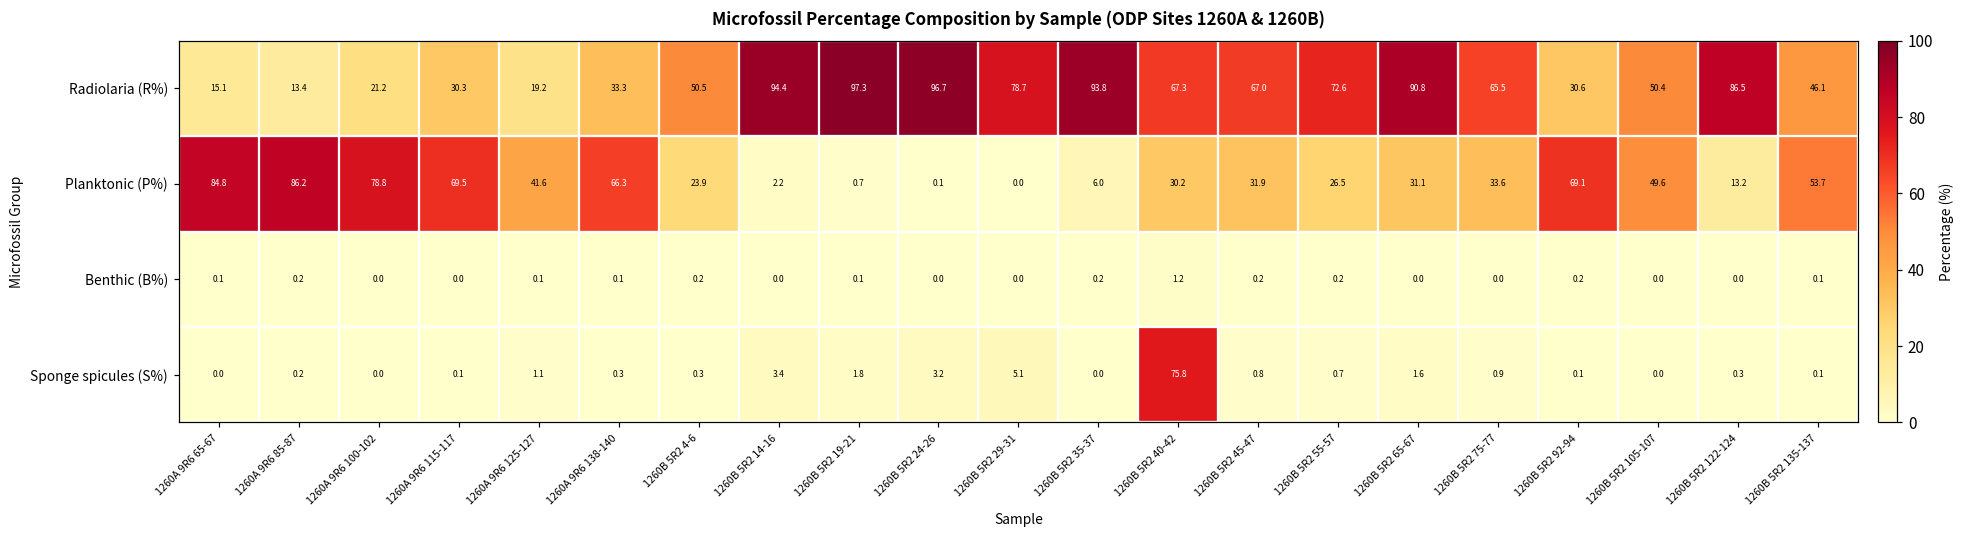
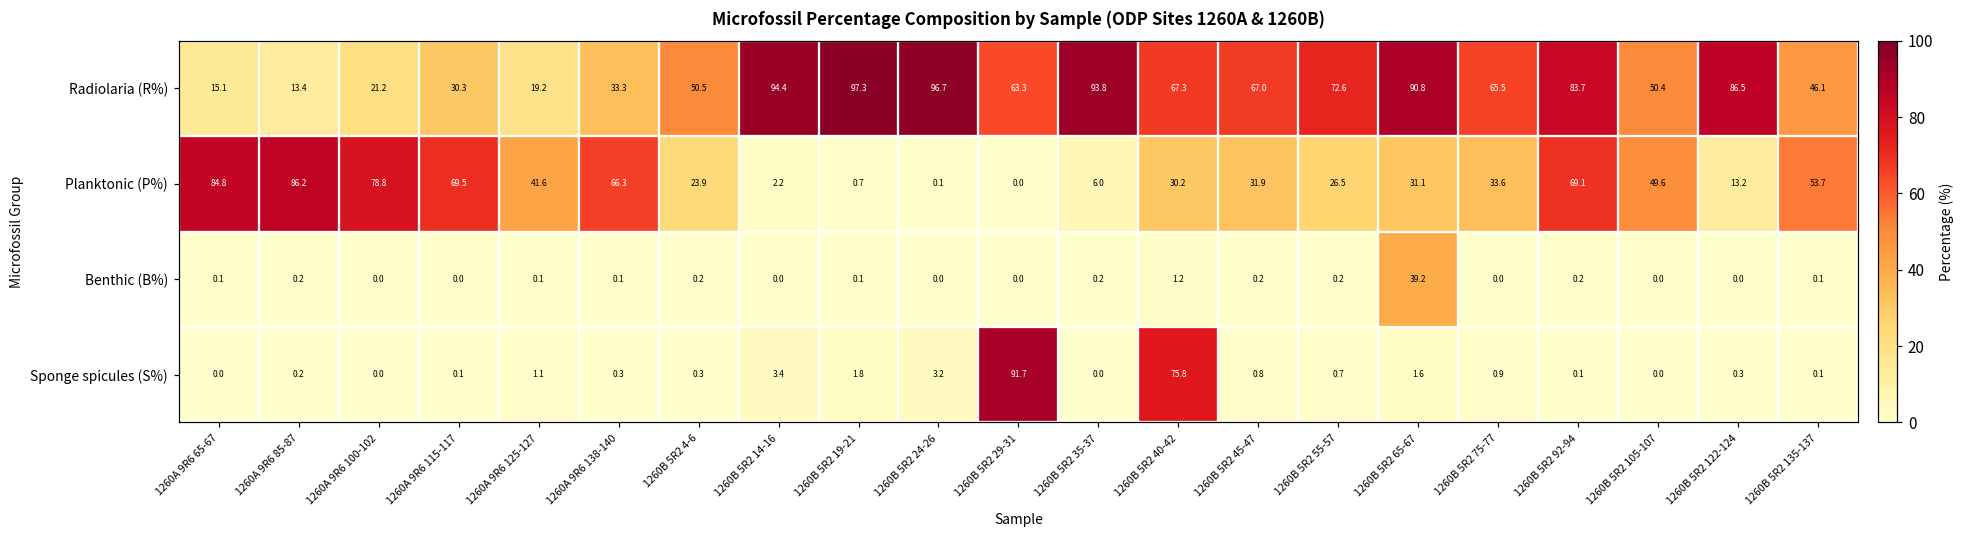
Radiolaria (R%), 1260B 5R2 29-31: 78.7 -> 63.3
Radiolaria (R%), 1260B 5R2 92-94: 30.6 -> 83.7
Benthic (B%), 1260B 5R2 65-67: 0.0 -> 39.2
Sponge spicules (S%), 1260B 5R2 29-31: 5.1 -> 91.7
